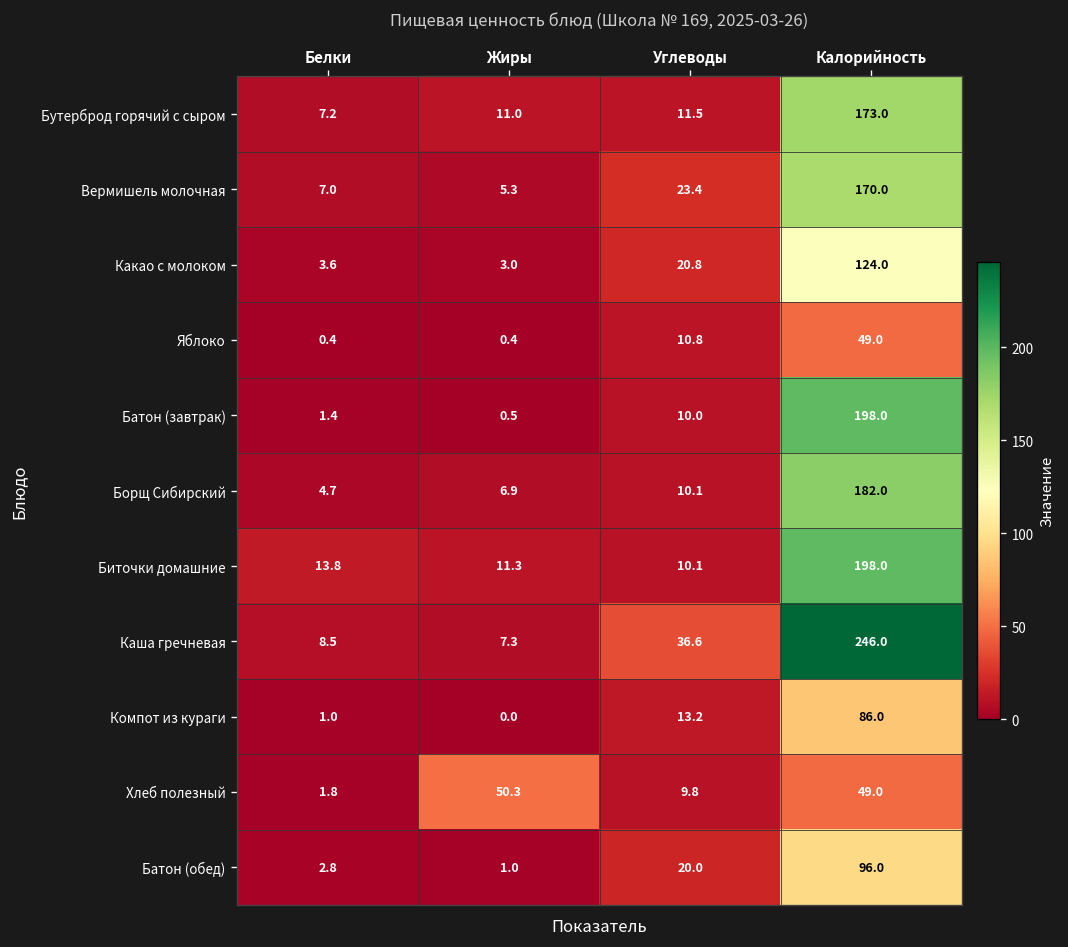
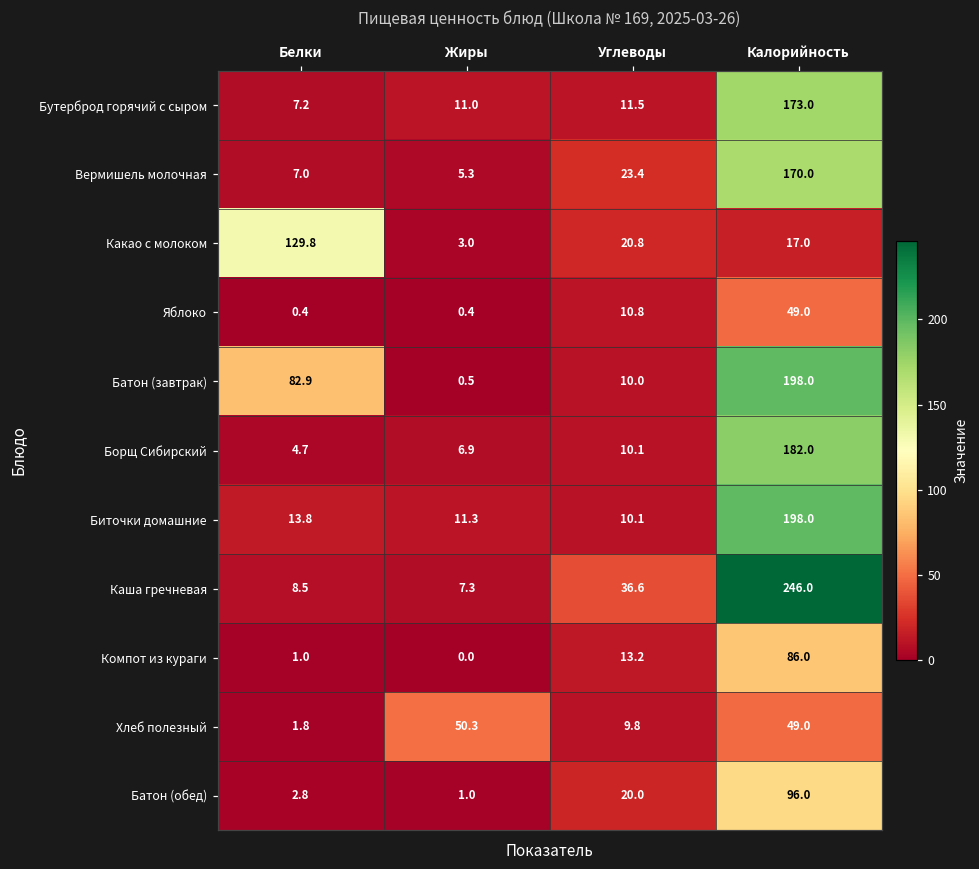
Какао с молоком, Белки: 3.6 -> 129.8
Какао с молоком, Калорийность: 124.0 -> 17.0
Батон (завтрак), Белки: 1.4 -> 82.9
